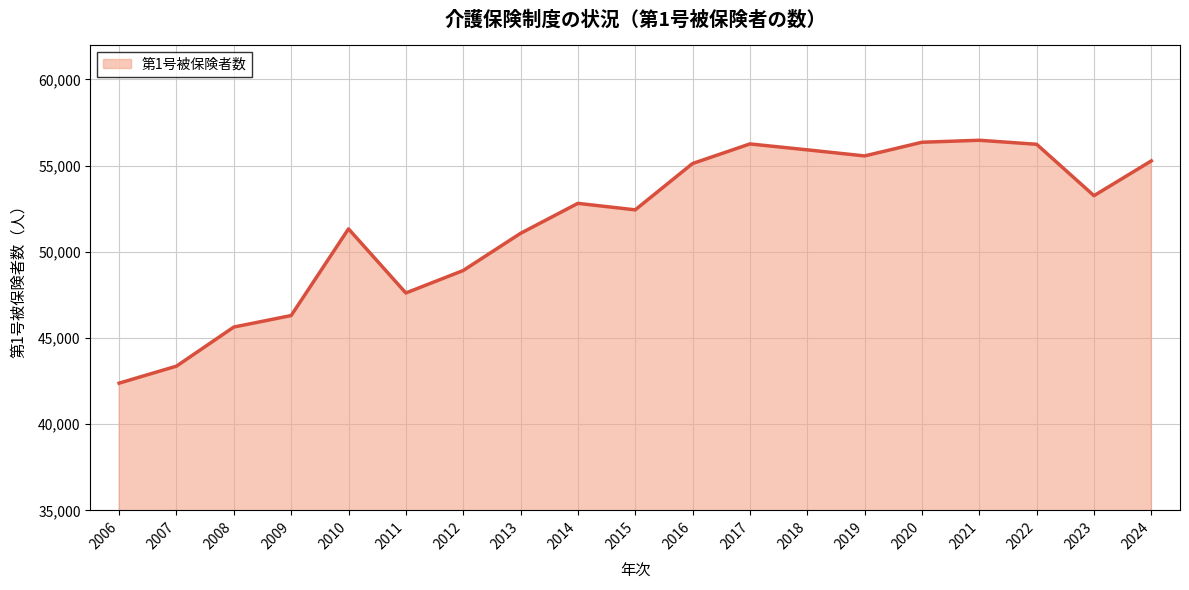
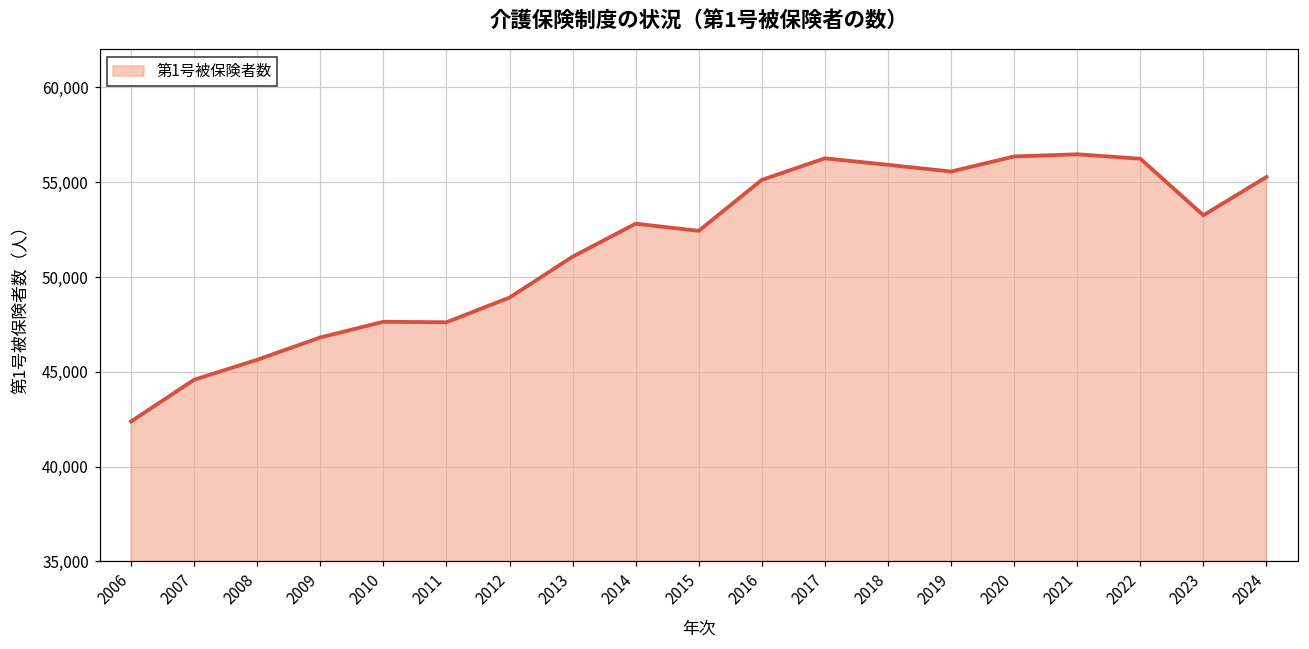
2007: 43,400 -> 44,600
2009: 46,300 -> 46,800
2010: 51,300 -> 47,600
